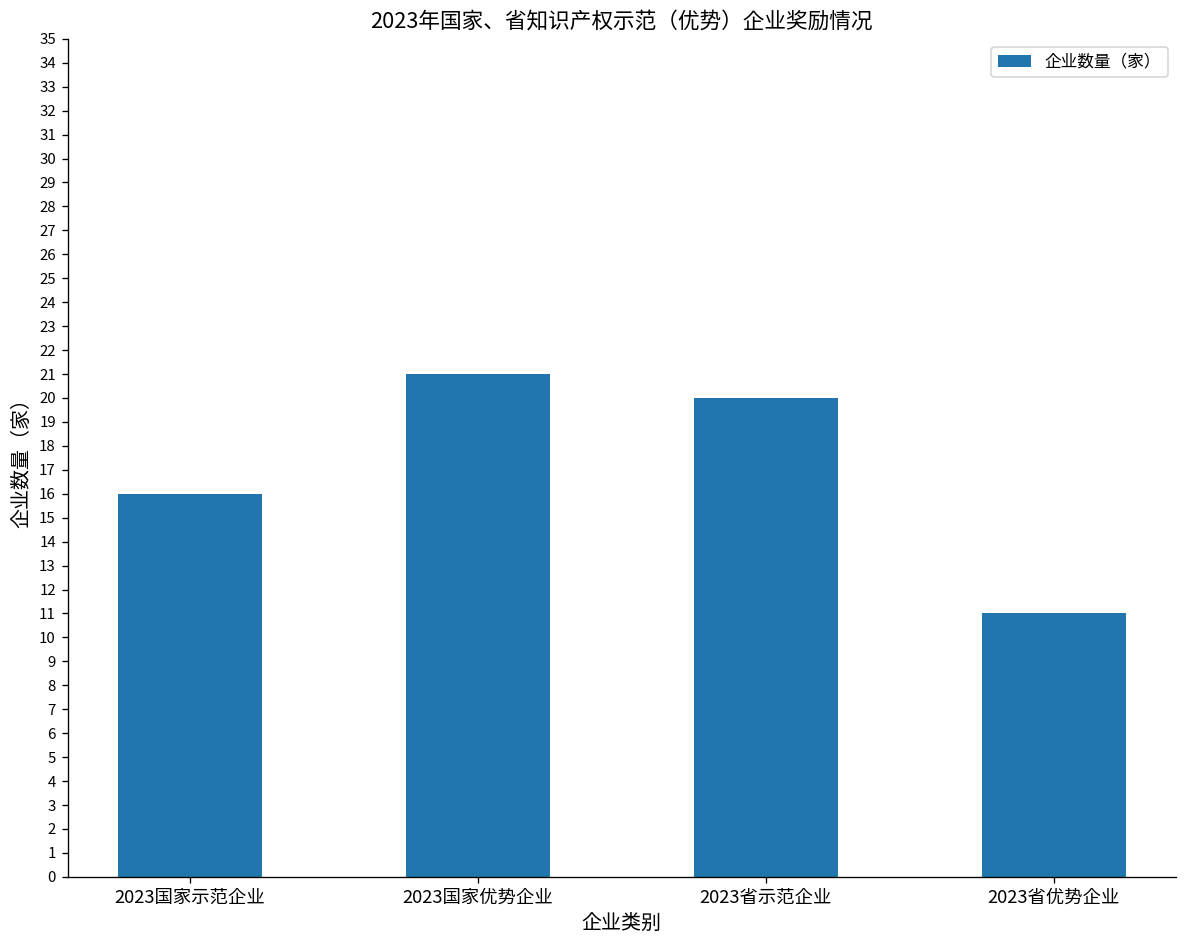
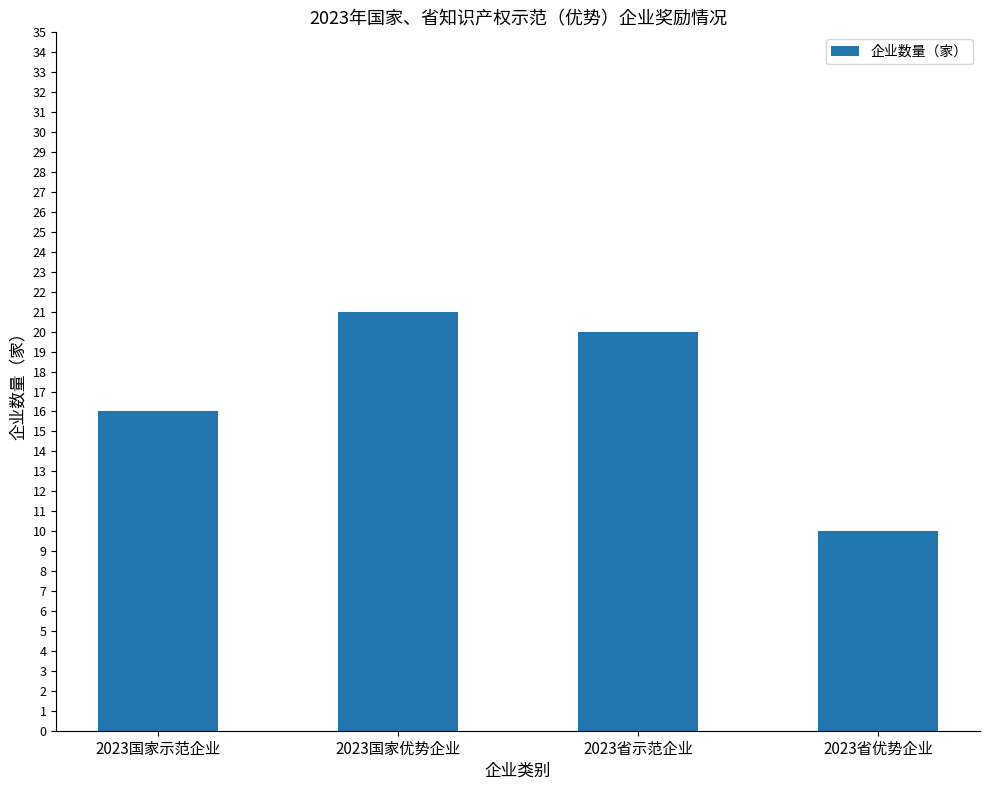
2023省优势企业: 11 -> 10
